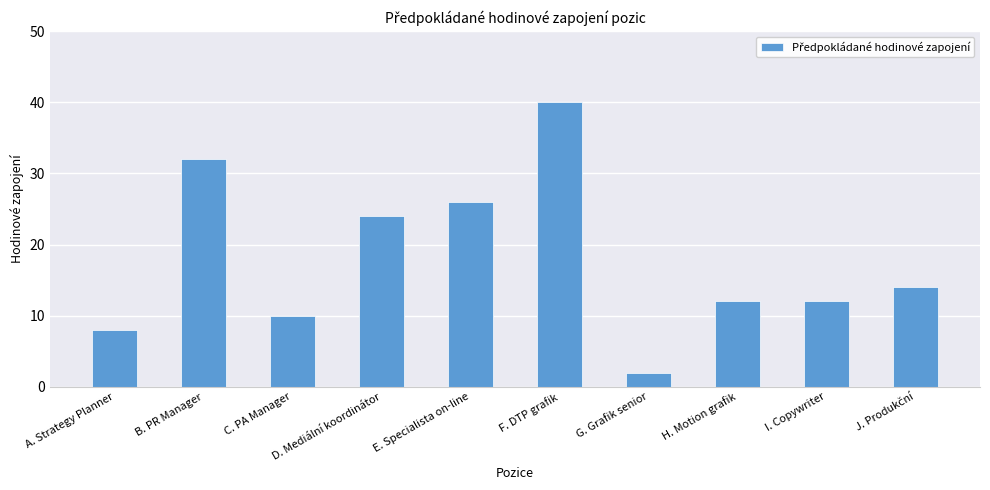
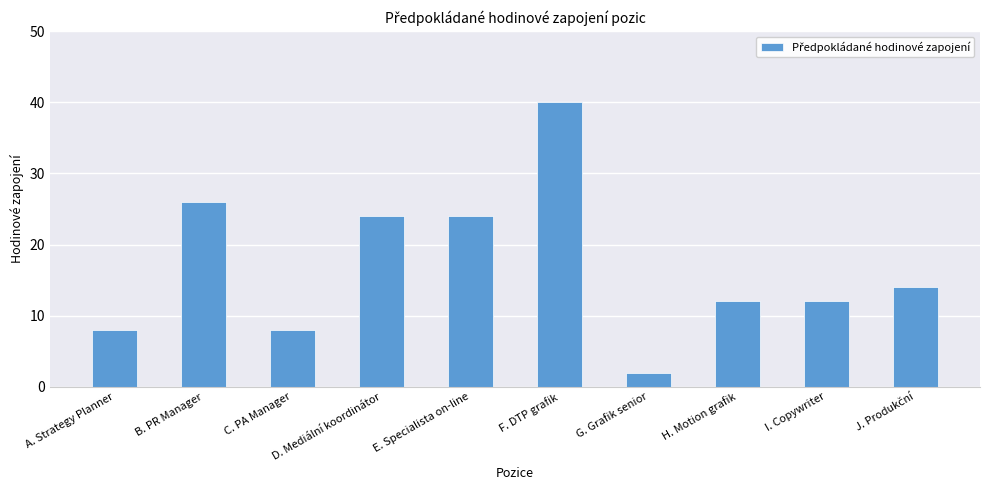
B. PR Manager: 32 -> 26
C. PA Manager: 10 -> 8
E. Specialista on-line: 26 -> 24
